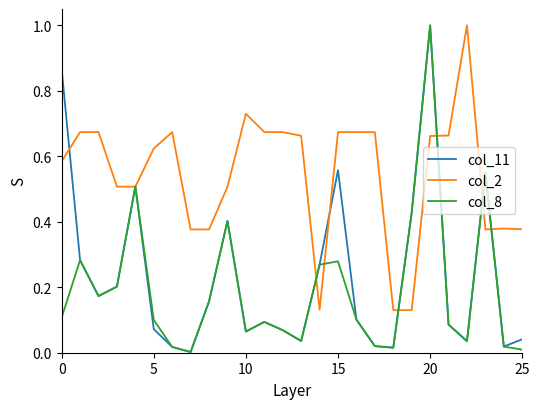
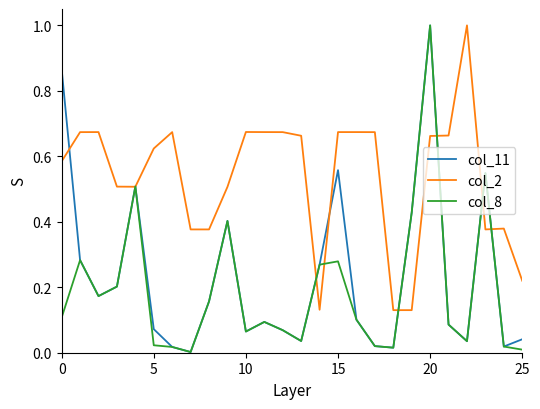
col_8, 5: 0.10 -> 0.02
col_2, 10: 0.73 -> 0.67
col_2, 25: 0.38 -> 0.22
